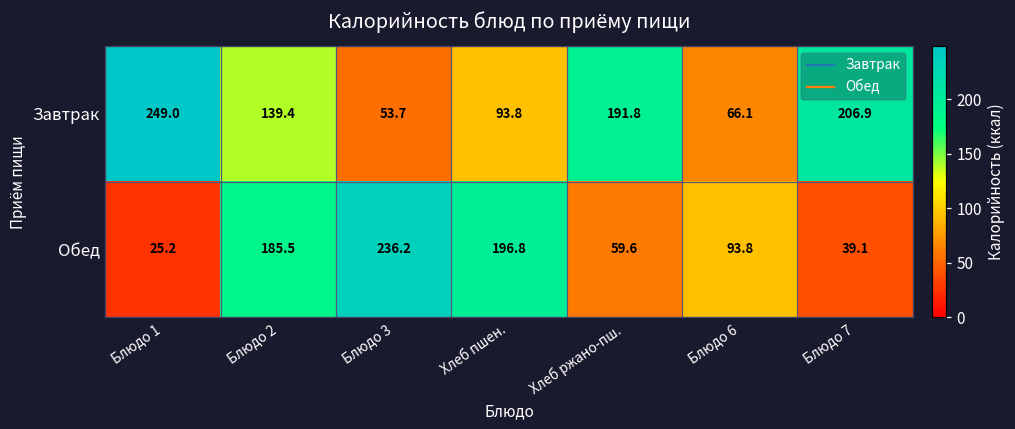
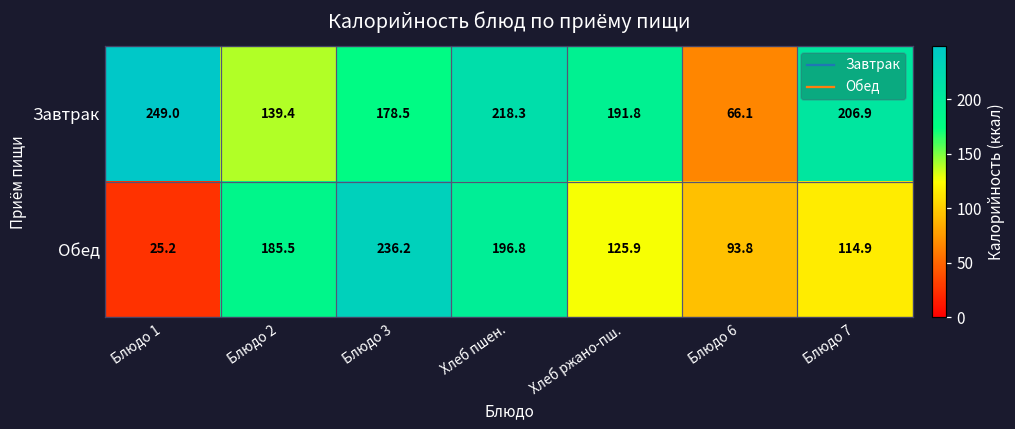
Завтрак, Блюдо 3: 53.7 -> 178.5
Завтрак, Хлеб пшен.: 93.8 -> 218.3
Обед, Хлеб ржано-пш.: 59.6 -> 125.9
Обед, Блюдо 7: 39.1 -> 114.9
